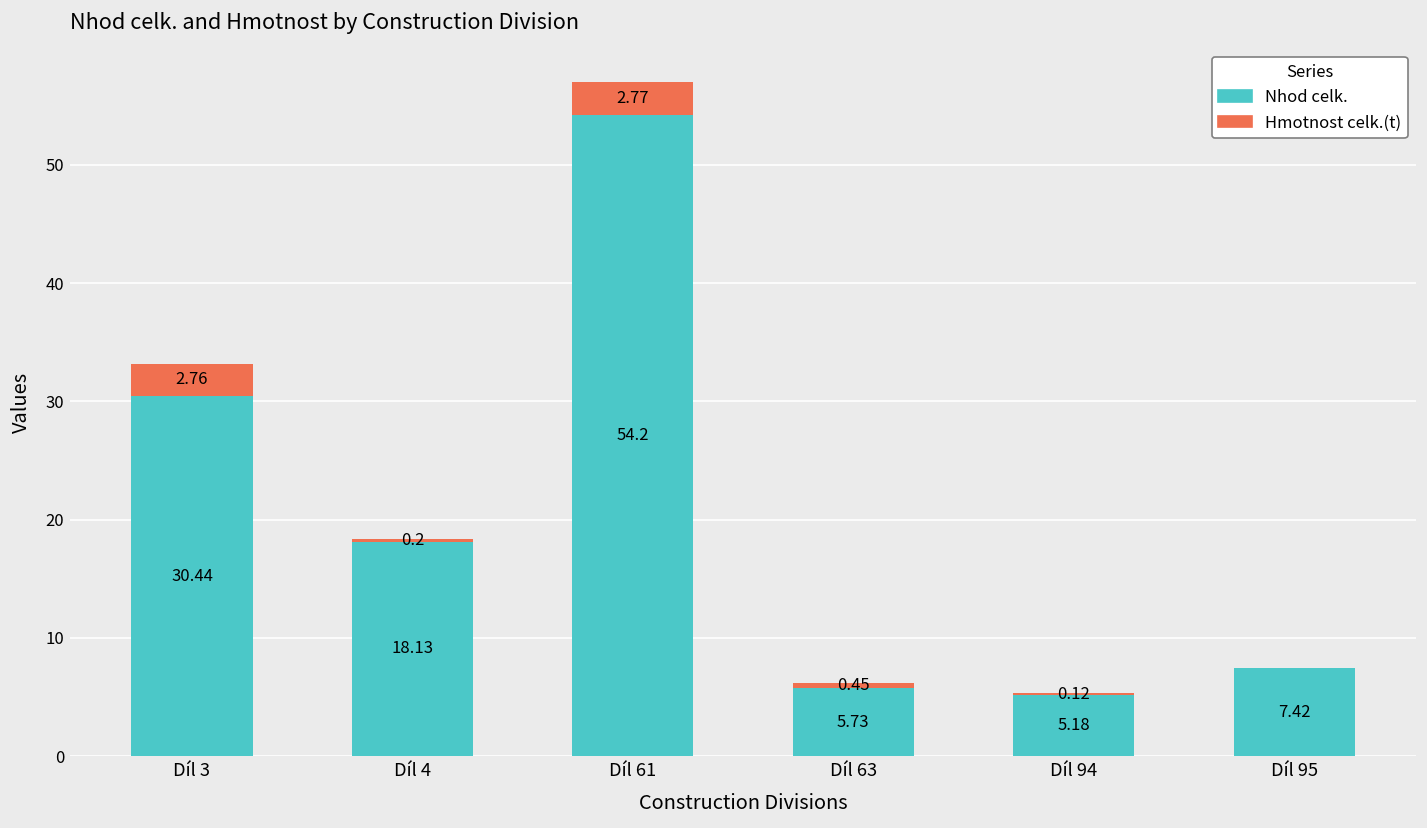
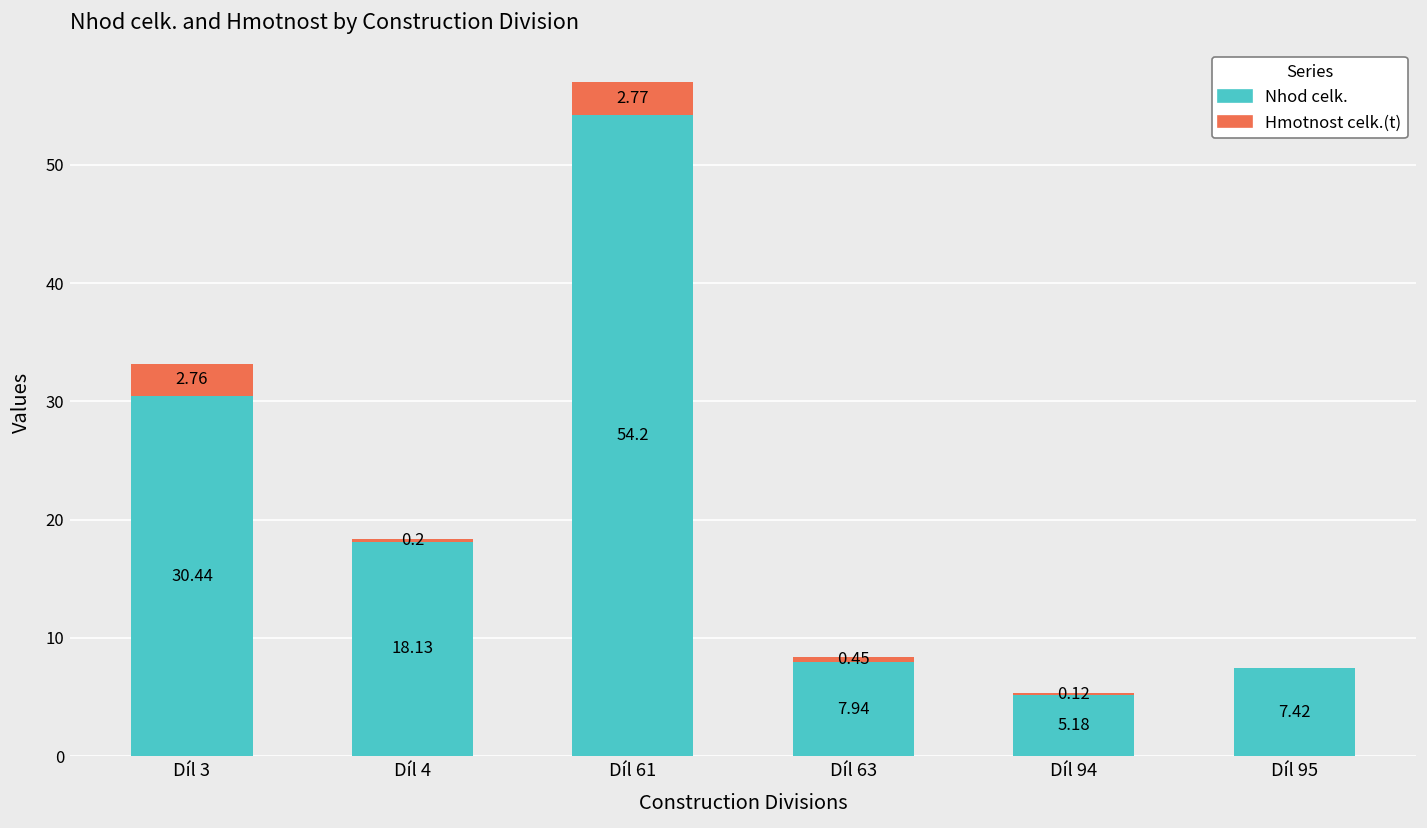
Nhod celk., Díl 63: 5.73 -> 7.94
